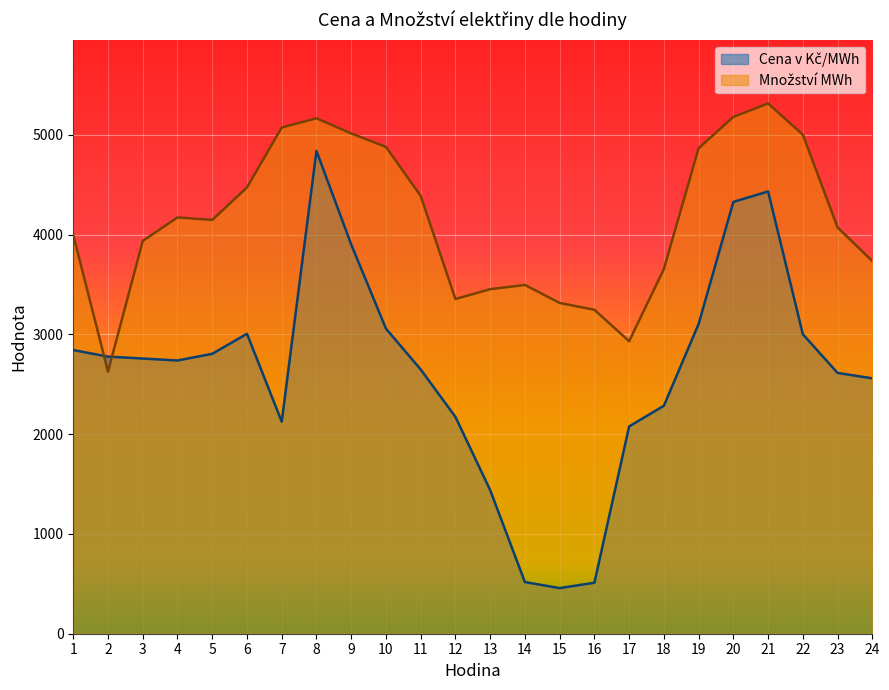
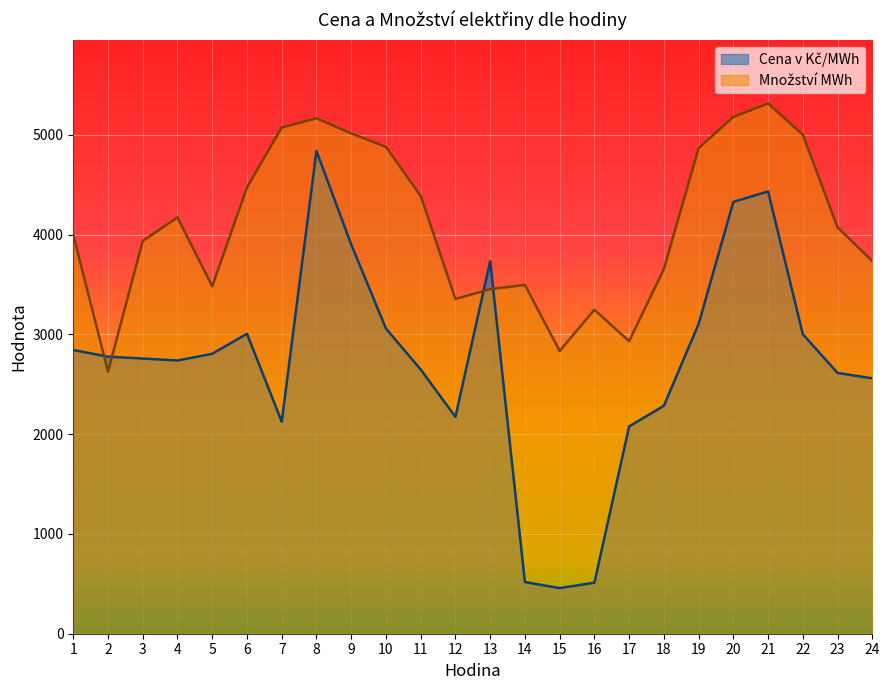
Množství MWh, 5: 4100 -> 3500
Cena v Kč/MWh, 13: 1400 -> 3700
Množství MWh, 15: 3300 -> 2800
